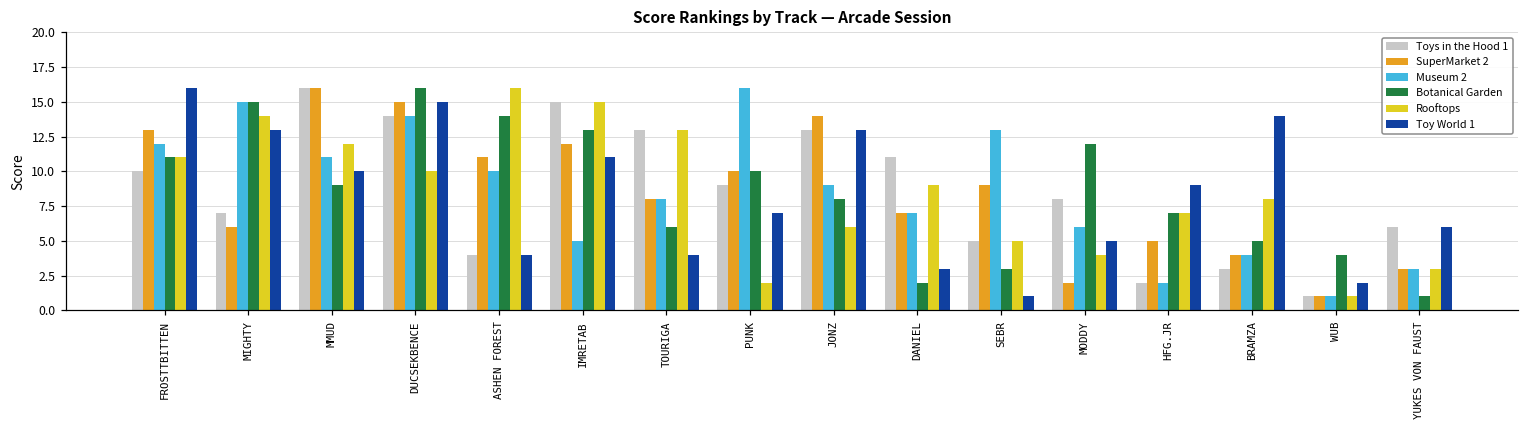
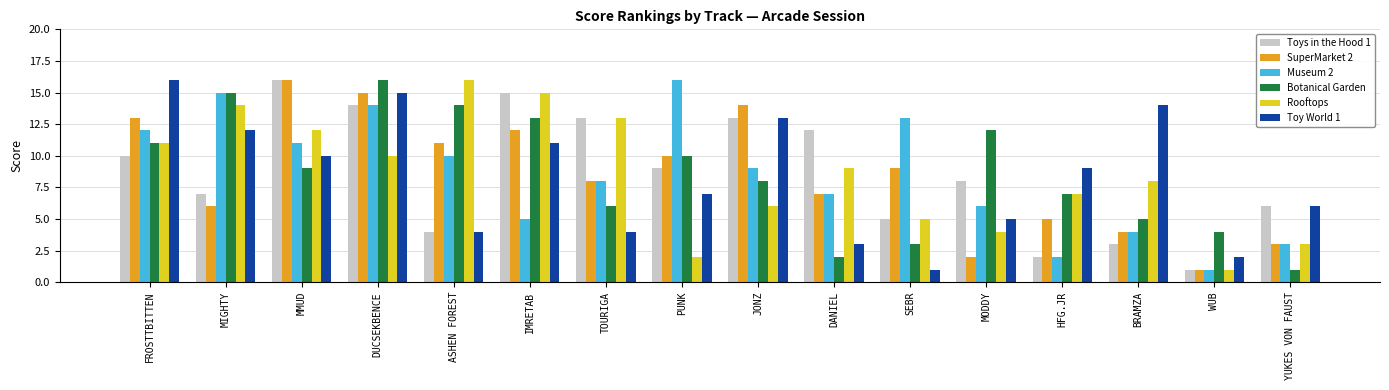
Toy World 1, MIGHTY: 13 -> 12
Toys in the Hood 1, DANIEL: 11 -> 12
